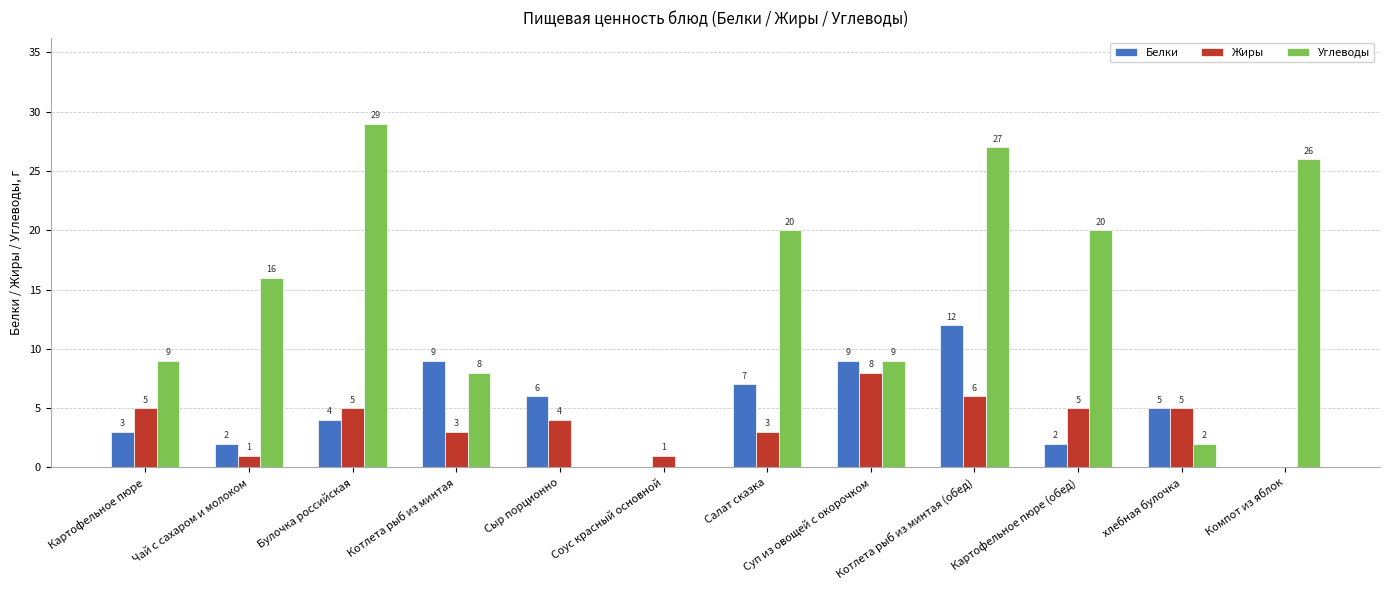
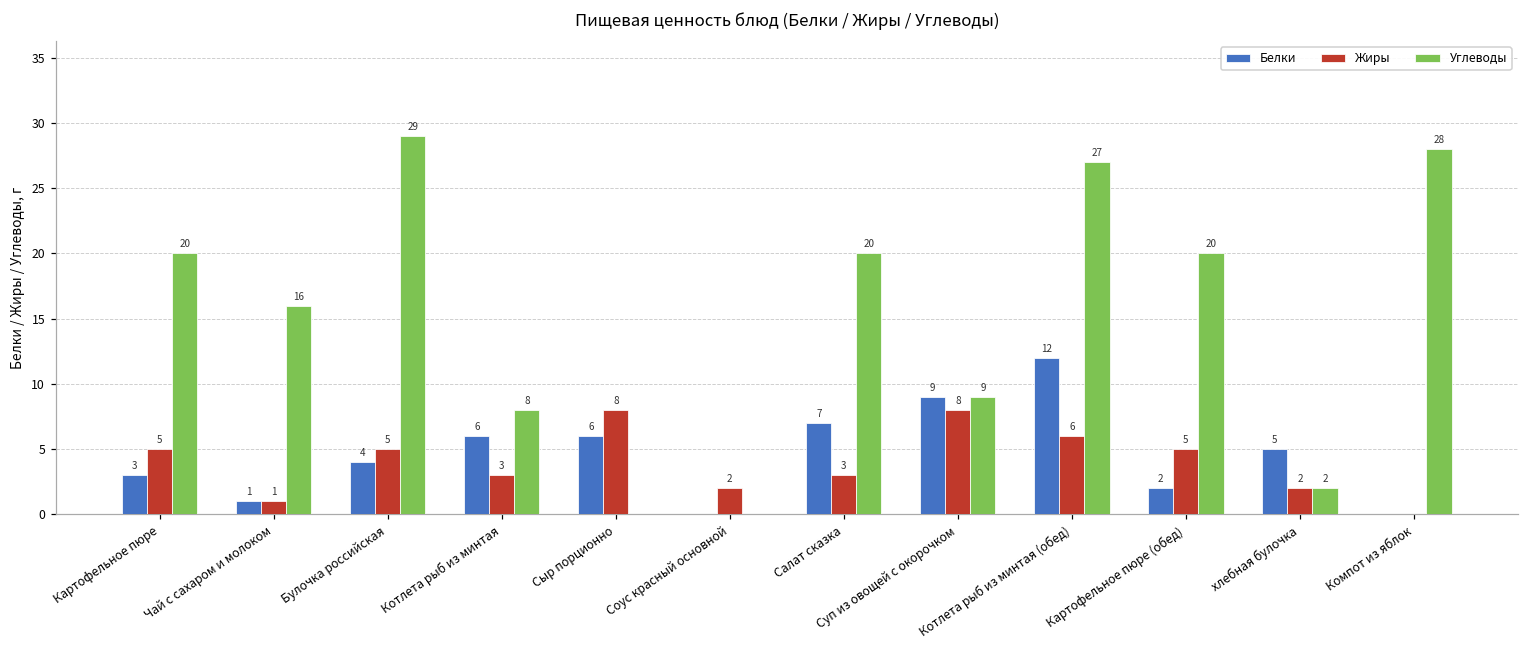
Углеводы, Картофельное пюре: 9 -> 20
Белки, Чай с сахаром и молоком: 2 -> 1
Белки, Котлета рыб из минтая: 9 -> 6
Жиры, Сыр порционно: 4 -> 8
Жиры, Соус красный основной: 1 -> 2
Жиры, хлебная булочка: 5 -> 2
Углеводы, Компот из яблок: 26 -> 28
